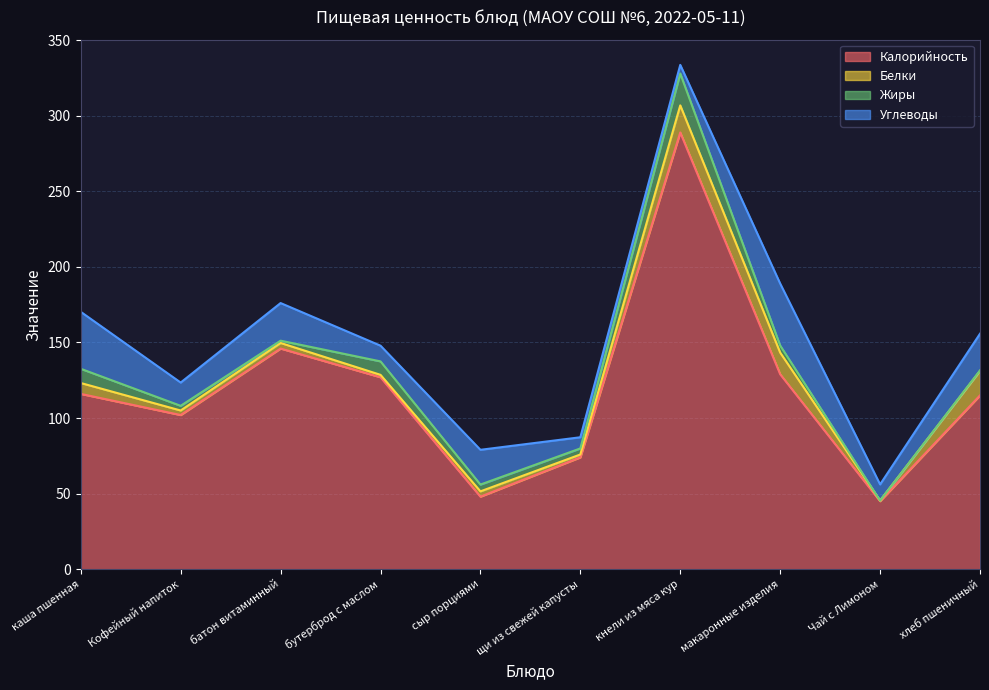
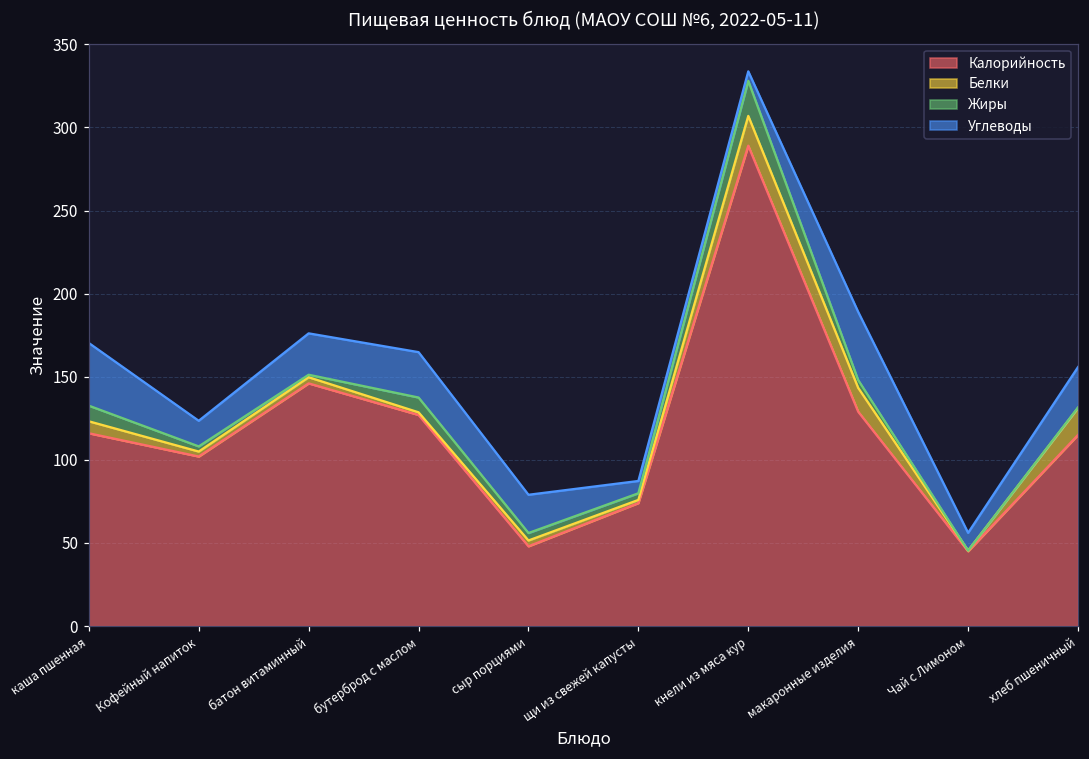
Углеводы, бутерброд с маслом: 10 -> 27
